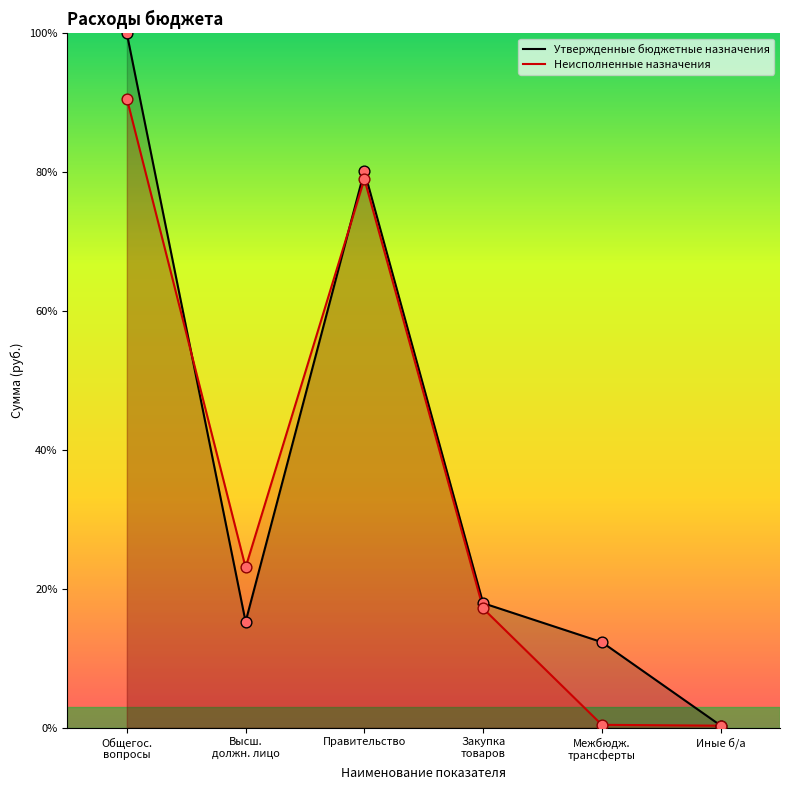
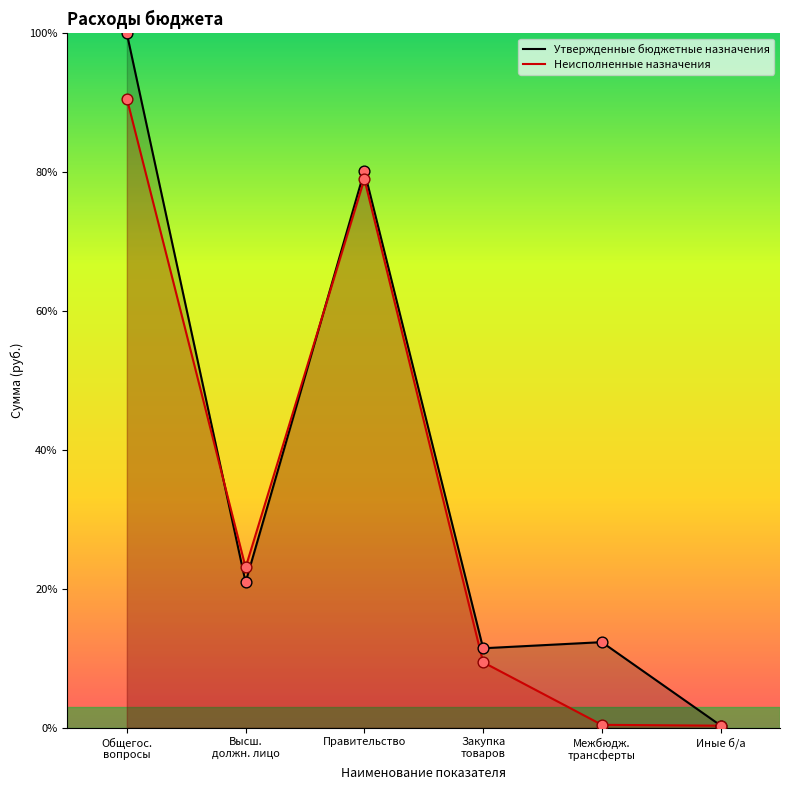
Утвержденные бюджетные назначения, Высш. должн. лицо: 15% -> 21%
Утвержденные бюджетные назначения, Закупка товаров: 18% -> 11%
Неисполненные назначения, Закупка товаров: 17% -> 9%
